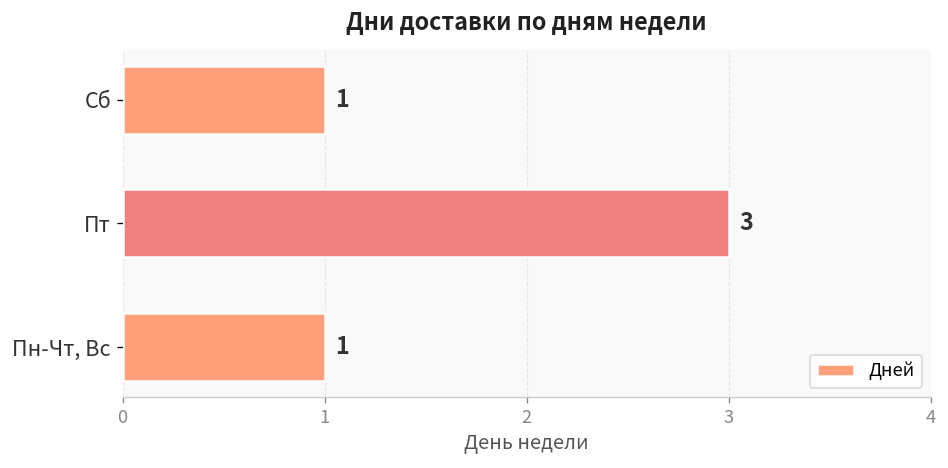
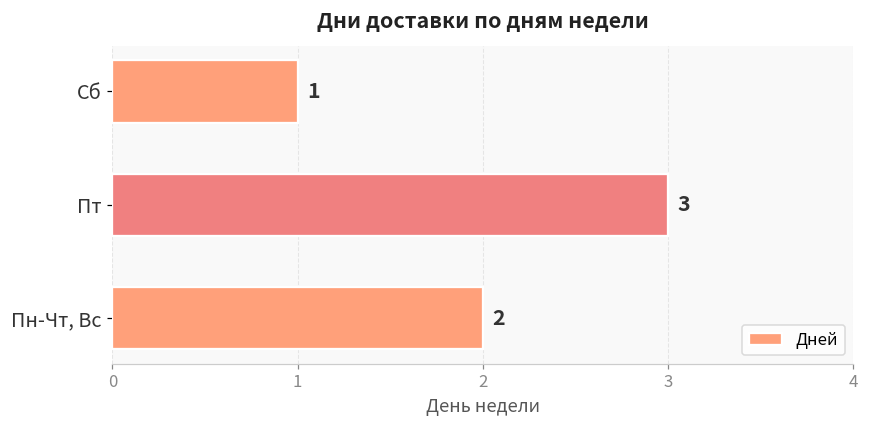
Пн-Чт, Вс: 1 -> 2
